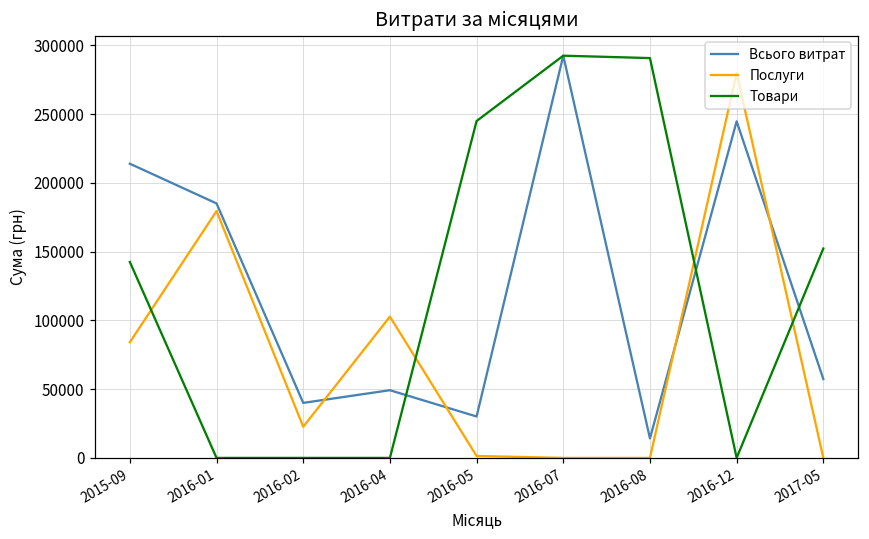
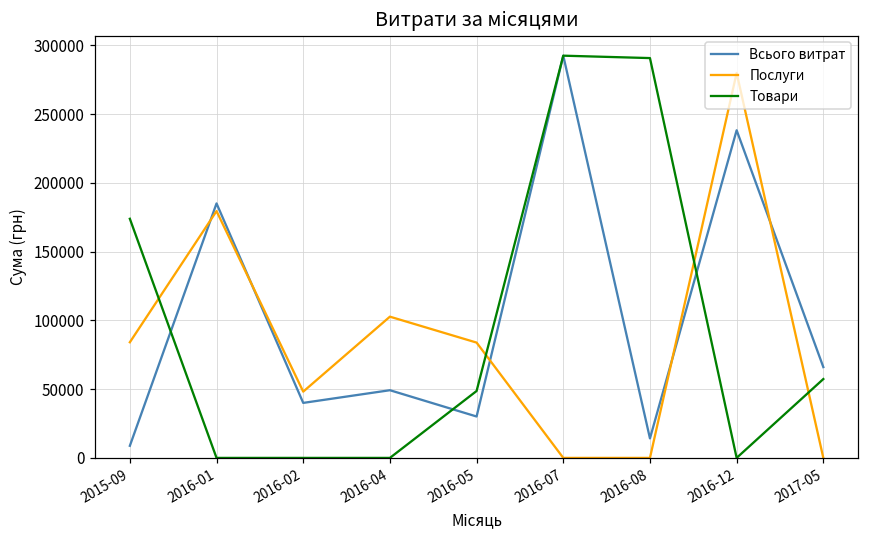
Всього витрат, 2015-09: 214000 -> 9000
Товари, 2015-09: 143000 -> 174000
Послуги, 2016-02: 23000 -> 48000
Послуги, 2016-05: 1000 -> 84000
Товари, 2016-05: 245000 -> 49000
Всього витрат, 2016-12: 245000 -> 238000
Всього витрат, 2017-05: 57000 -> 66000
Товари, 2017-05: 152000 -> 57000
